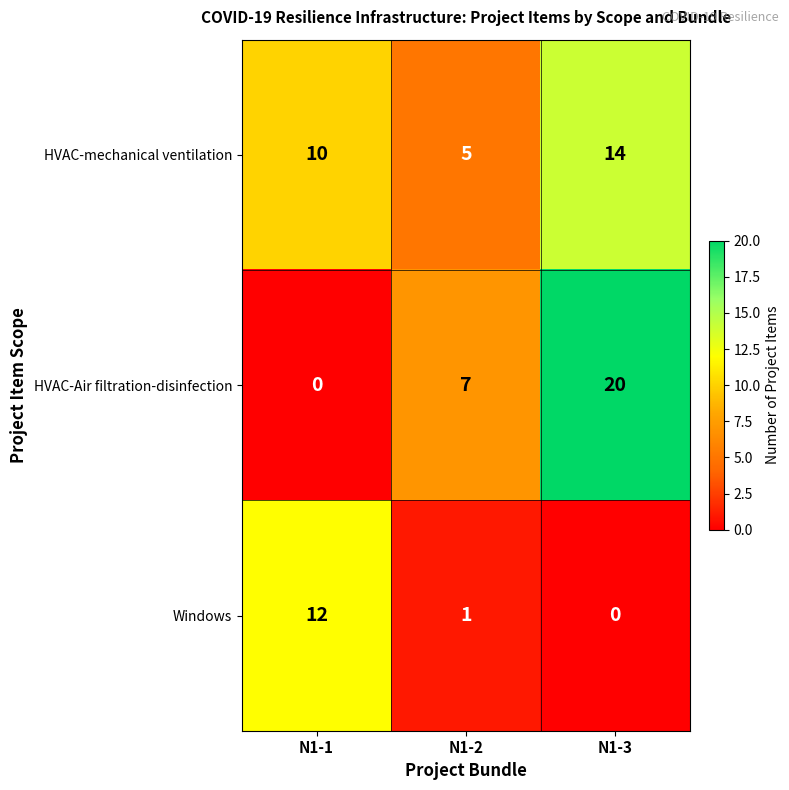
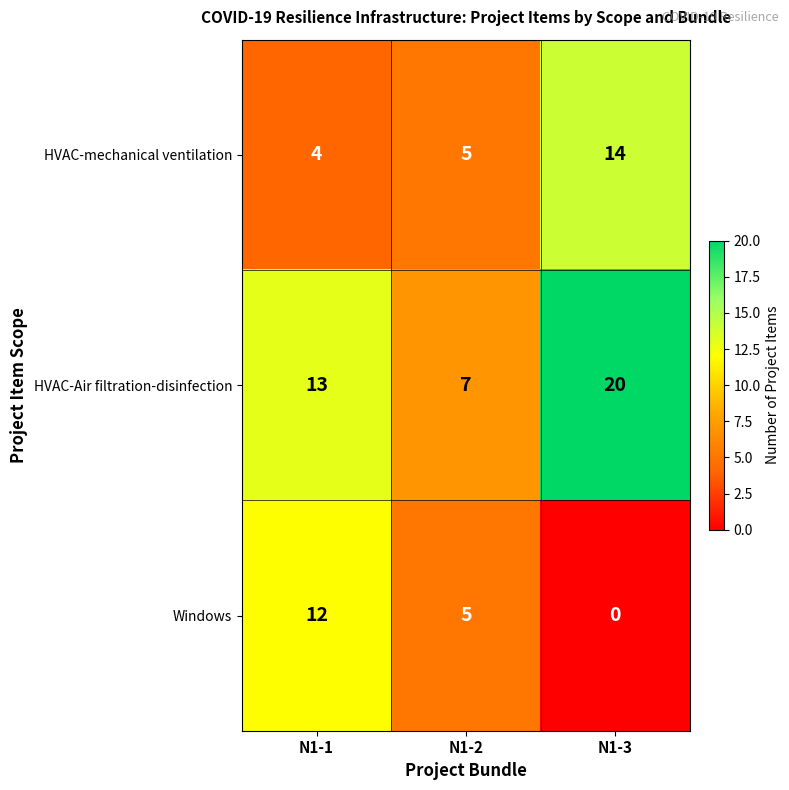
HVAC-mechanical ventilation, N1-1: 10 -> 4
HVAC-Air filtration-disinfection, N1-1: 0 -> 13
Windows, N1-2: 1 -> 5
